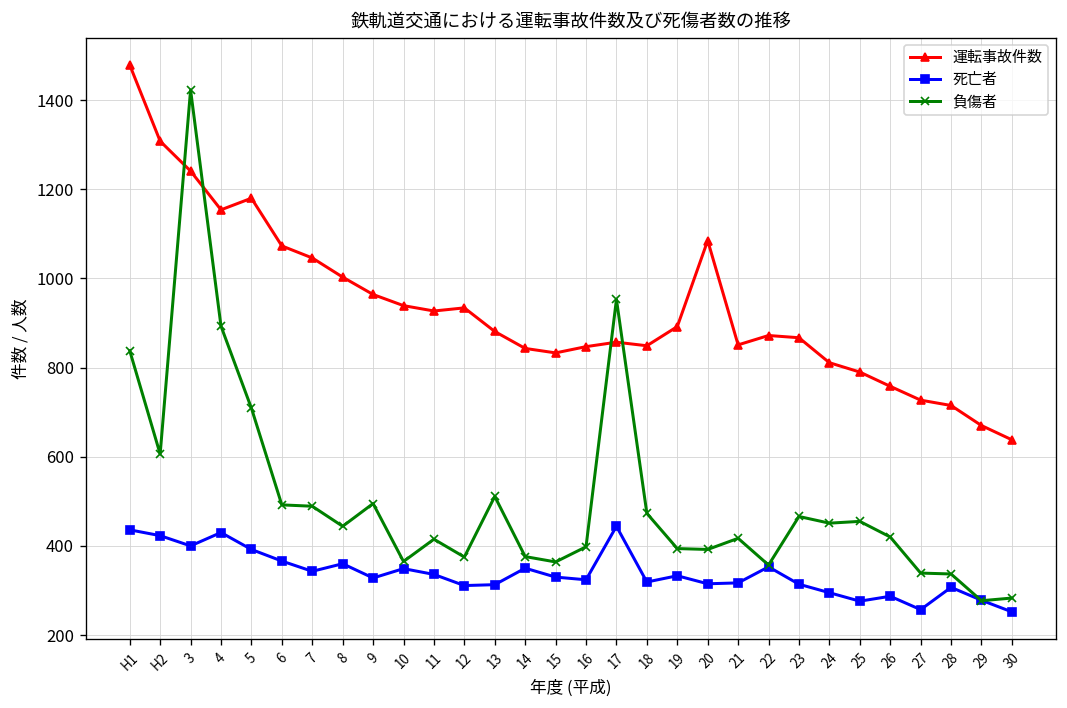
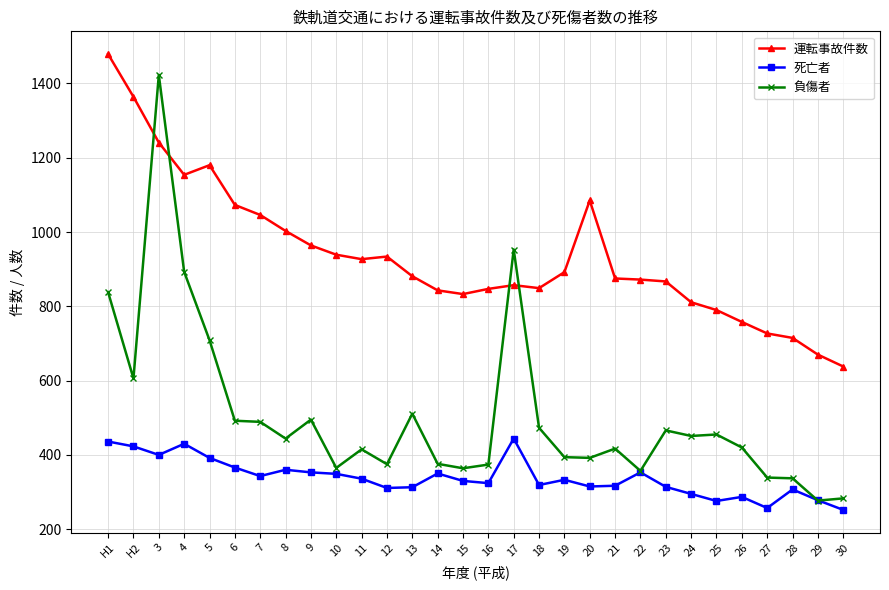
運転事故件数, H2: 1310 -> 1360
死亡者, 9: 330 -> 350
負傷者, 16: 400 -> 370
運転事故件数, 21: 850 -> 880
